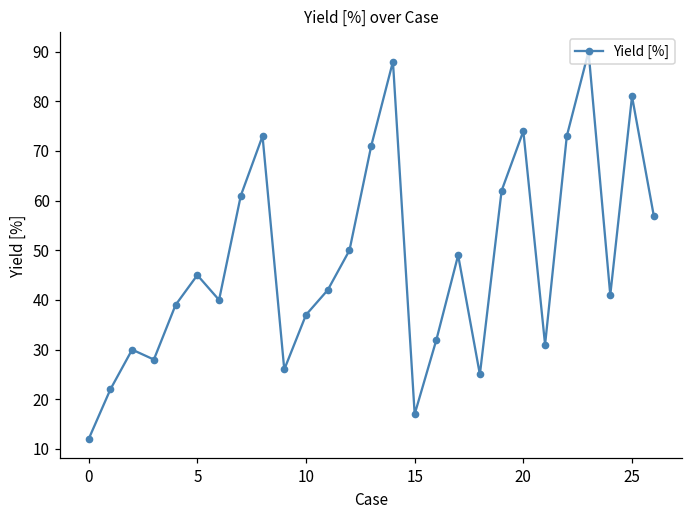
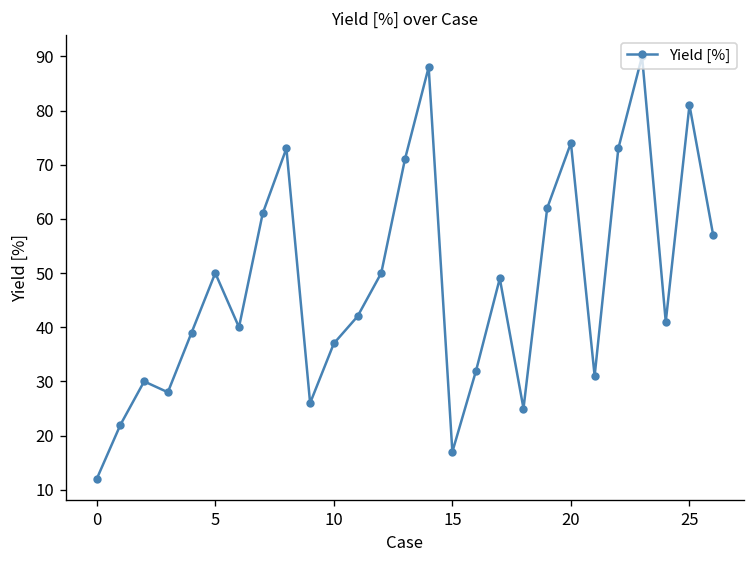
5: 45 -> 50
